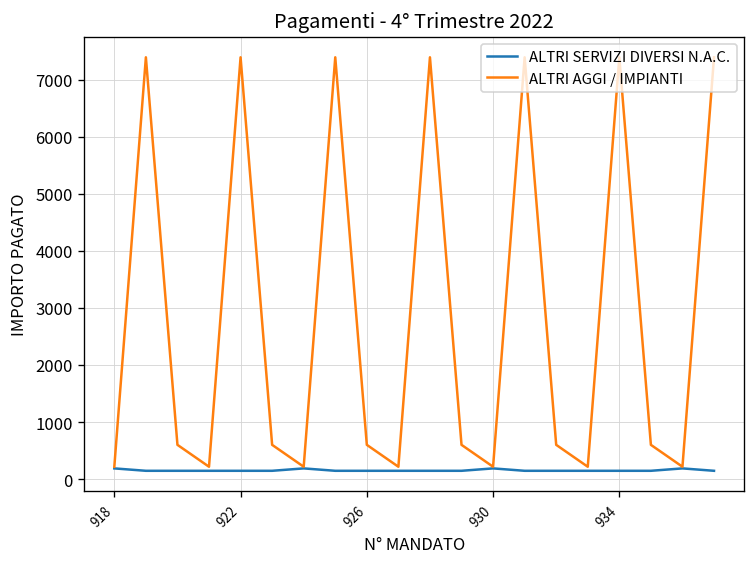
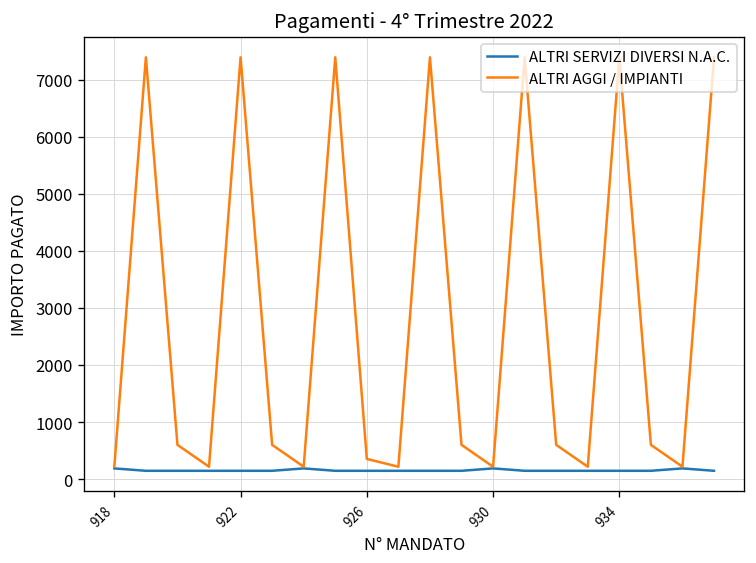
ALTRI AGGI / IMPIANTI, 926: 600 -> 400
